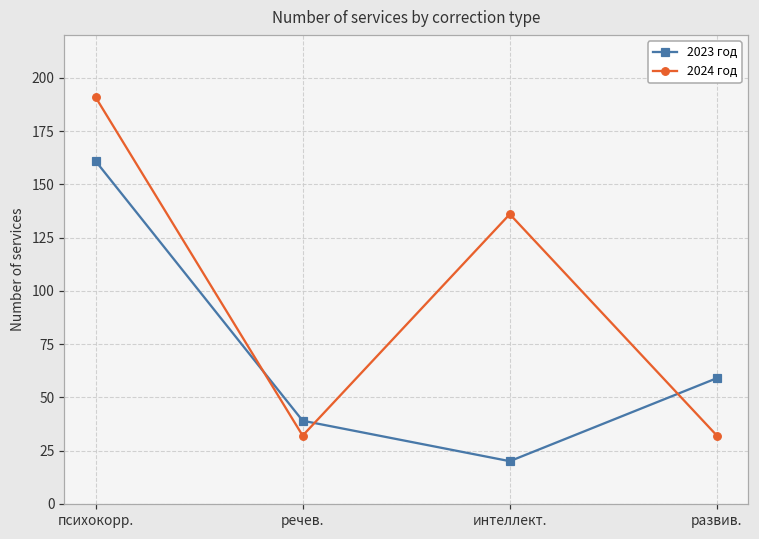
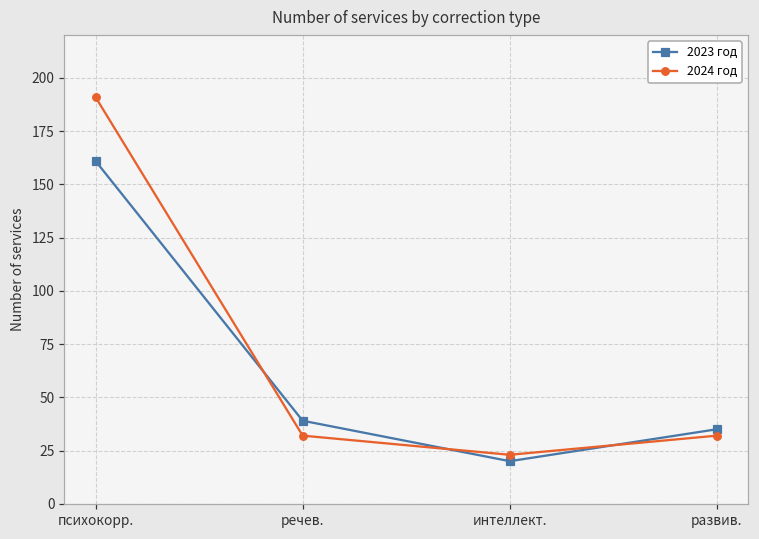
2024 год, интеллект.: 136 -> 23
2023 год, развив.: 59 -> 35
